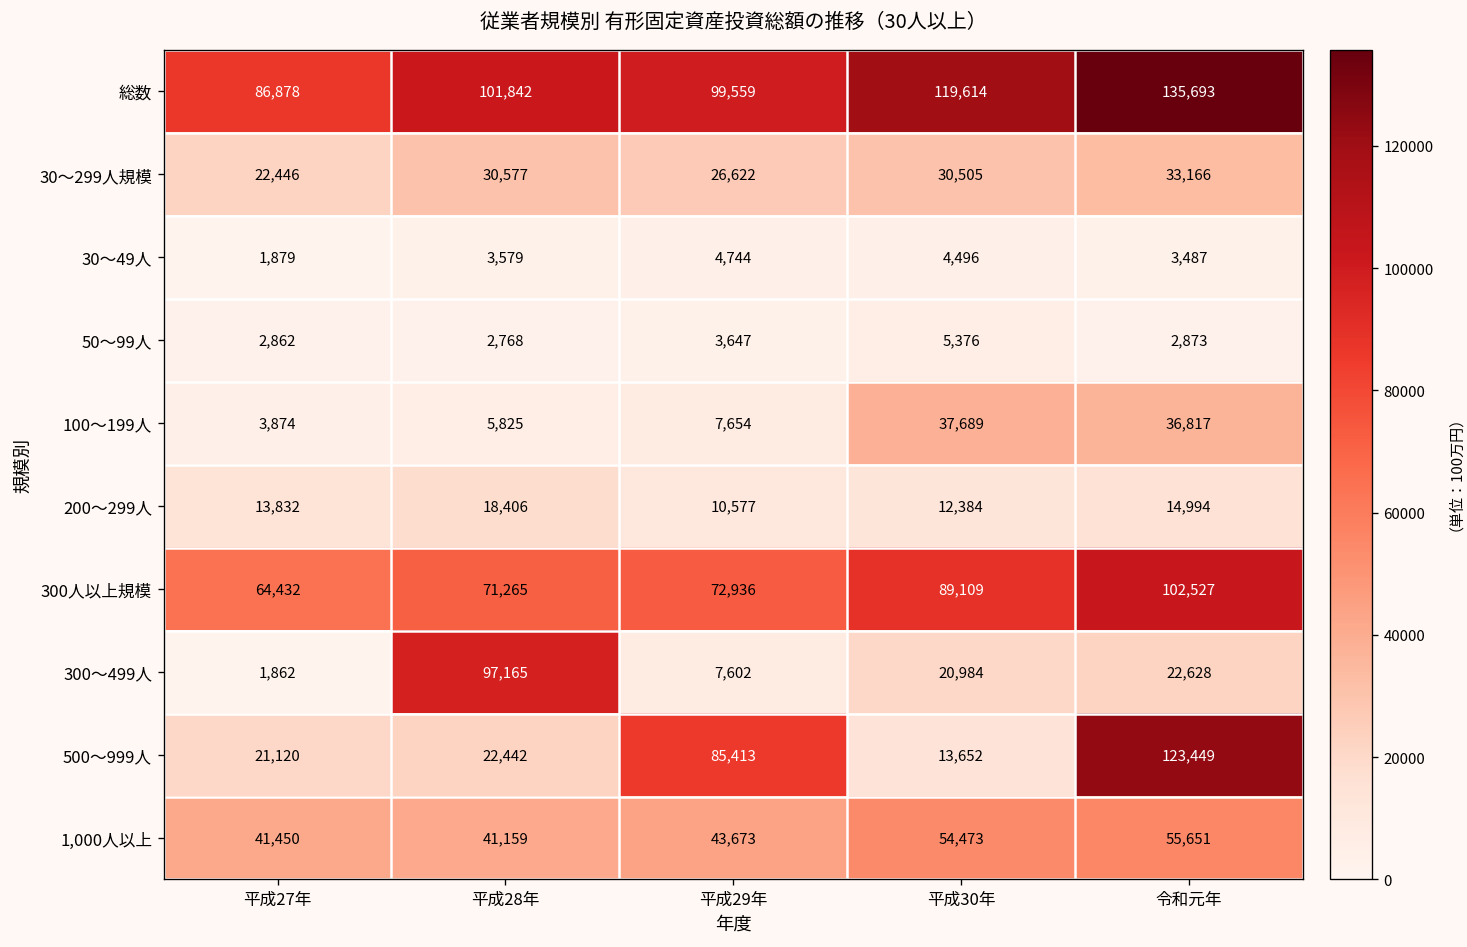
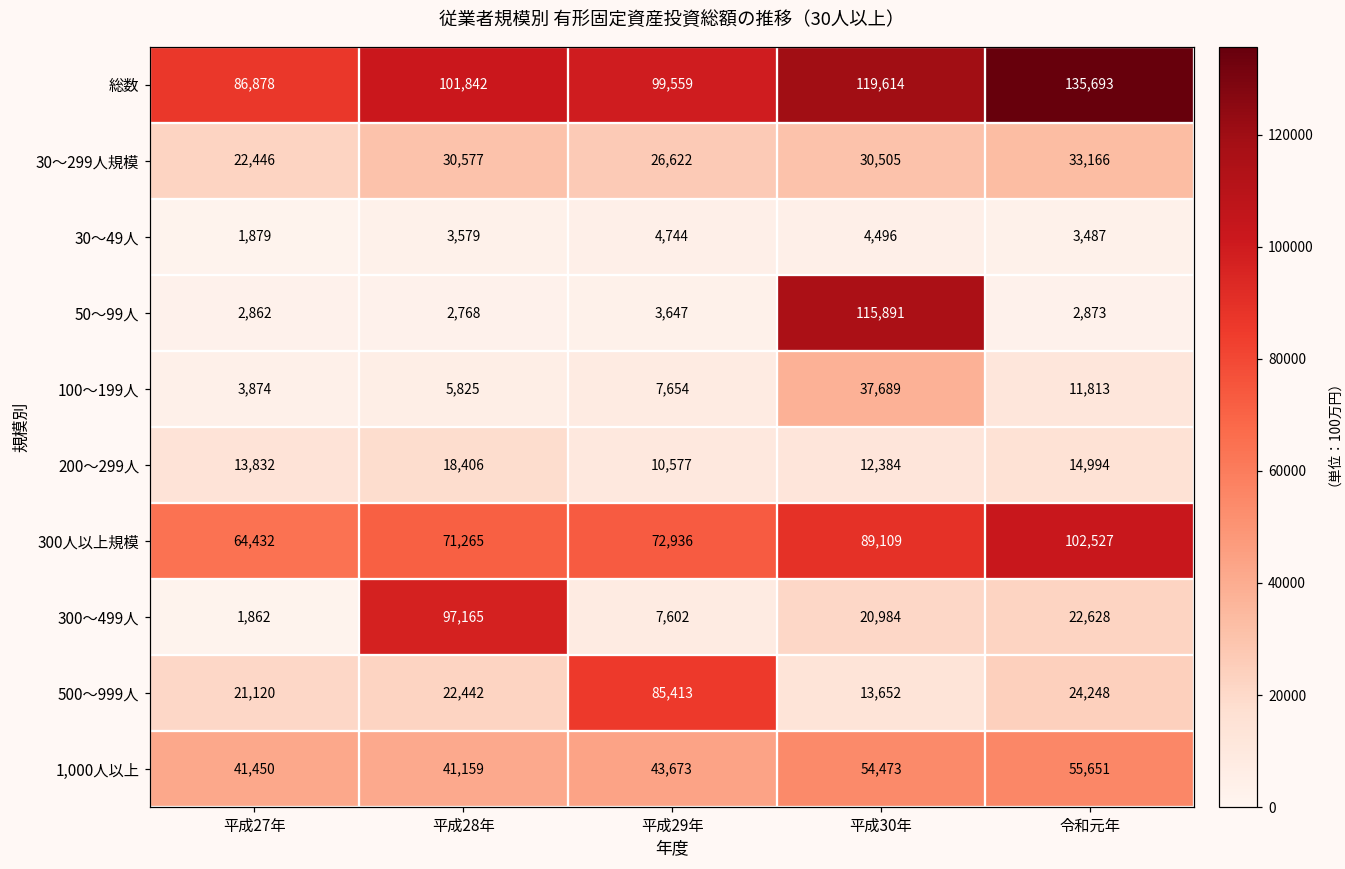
50～99人, 平成30年: 5,376 -> 115,891
100～199人, 令和元年: 36,817 -> 11,813
500～999人, 令和元年: 123,449 -> 24,248
